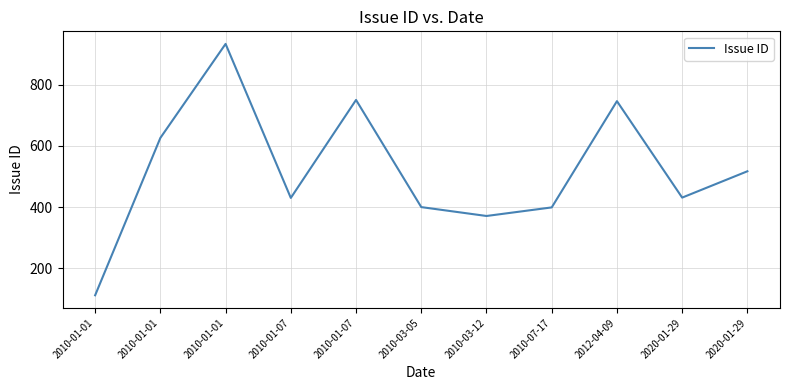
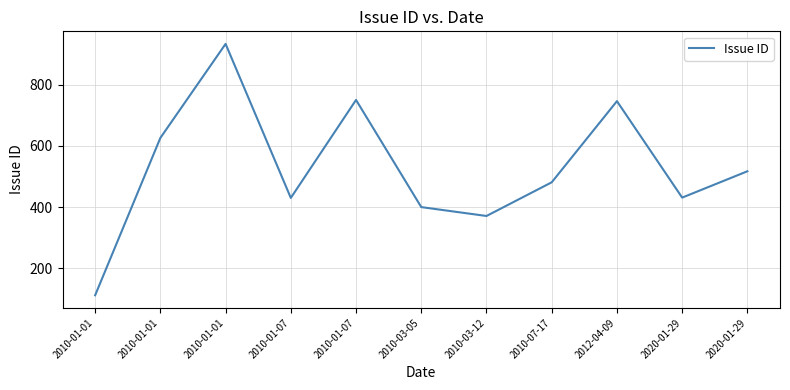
2010-07-17: 400 -> 480
